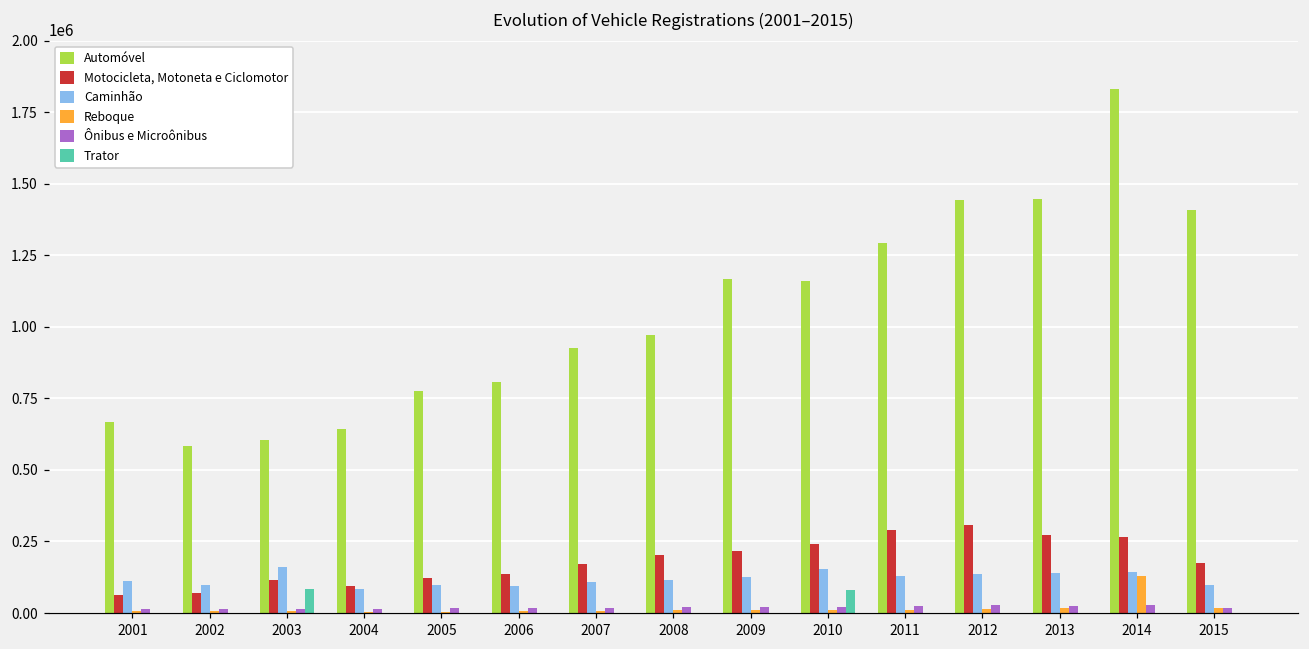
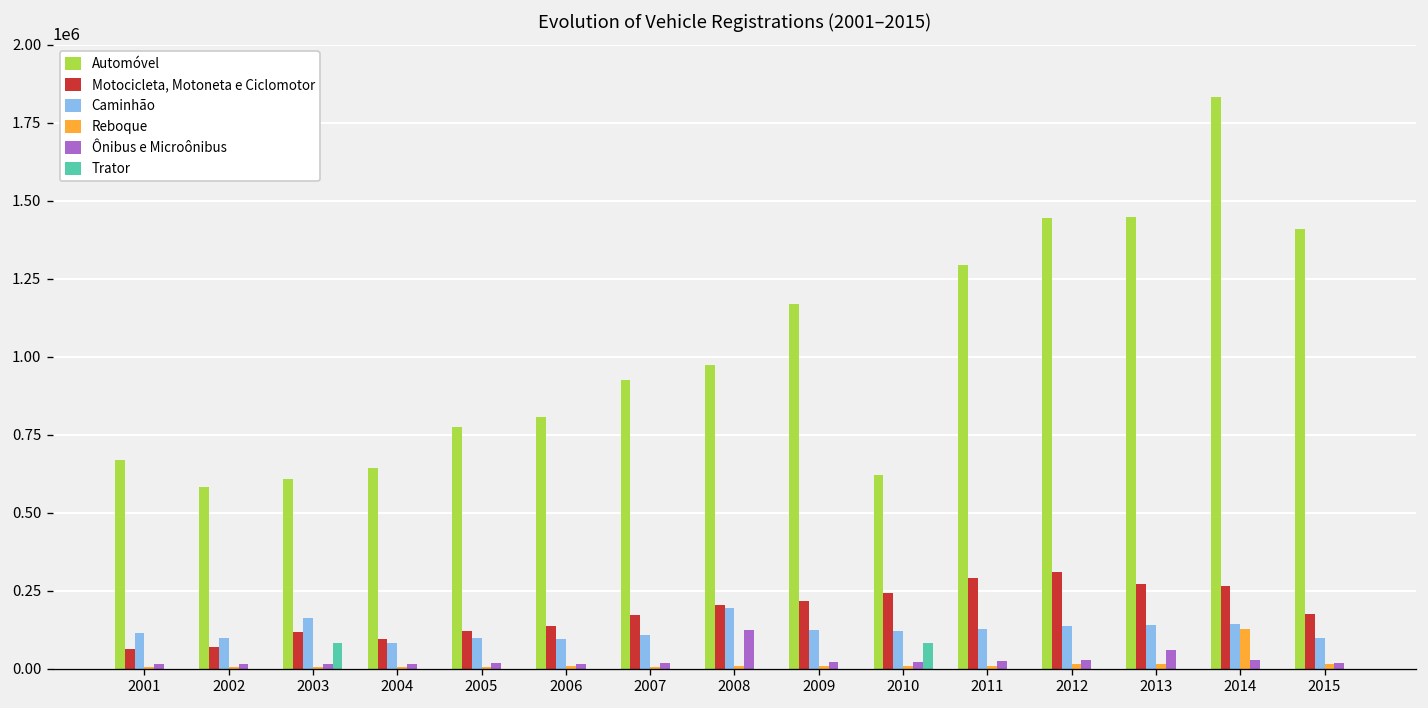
Caminhão, 2008: 120000 -> 190000
Ônibus e Microônibus, 2008: 20000 -> 120000
Automóvel, 2010: 1160000 -> 620000
Caminhão, 2010: 150000 -> 120000
Ônibus e Microônibus, 2013: 20000 -> 60000
